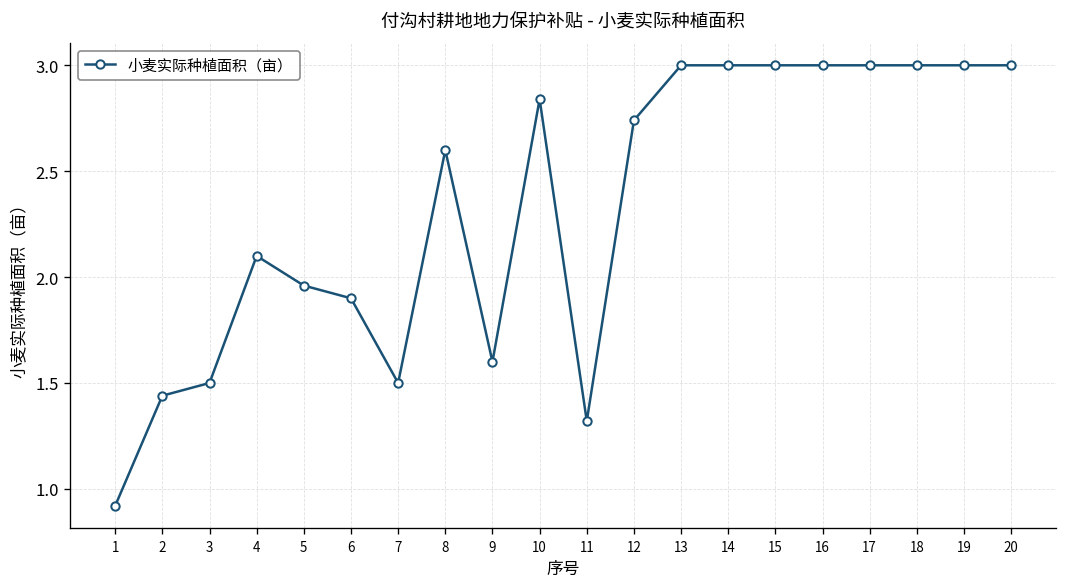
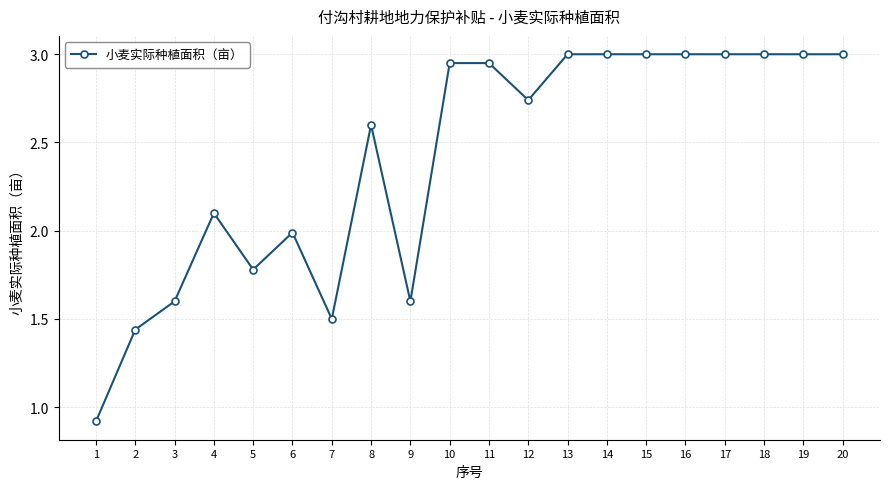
3: 1.5 -> 1.6
5: 1.96 -> 1.78
6: 1.90 -> 1.99
10: 2.84 -> 2.95
11: 1.32 -> 2.95
